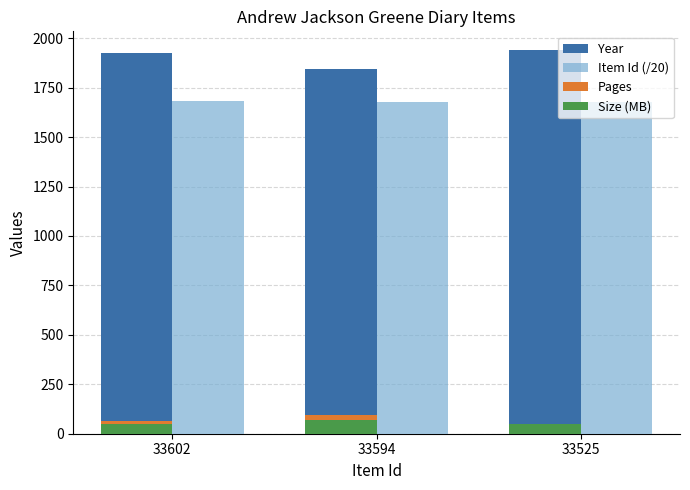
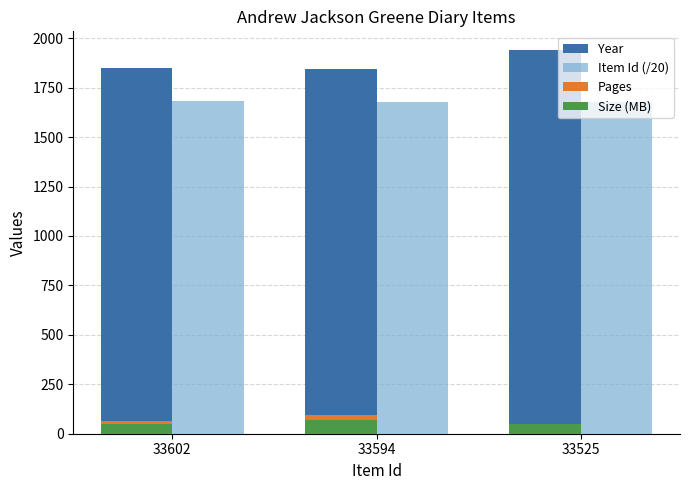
Year, 33602: 1930 -> 1850
